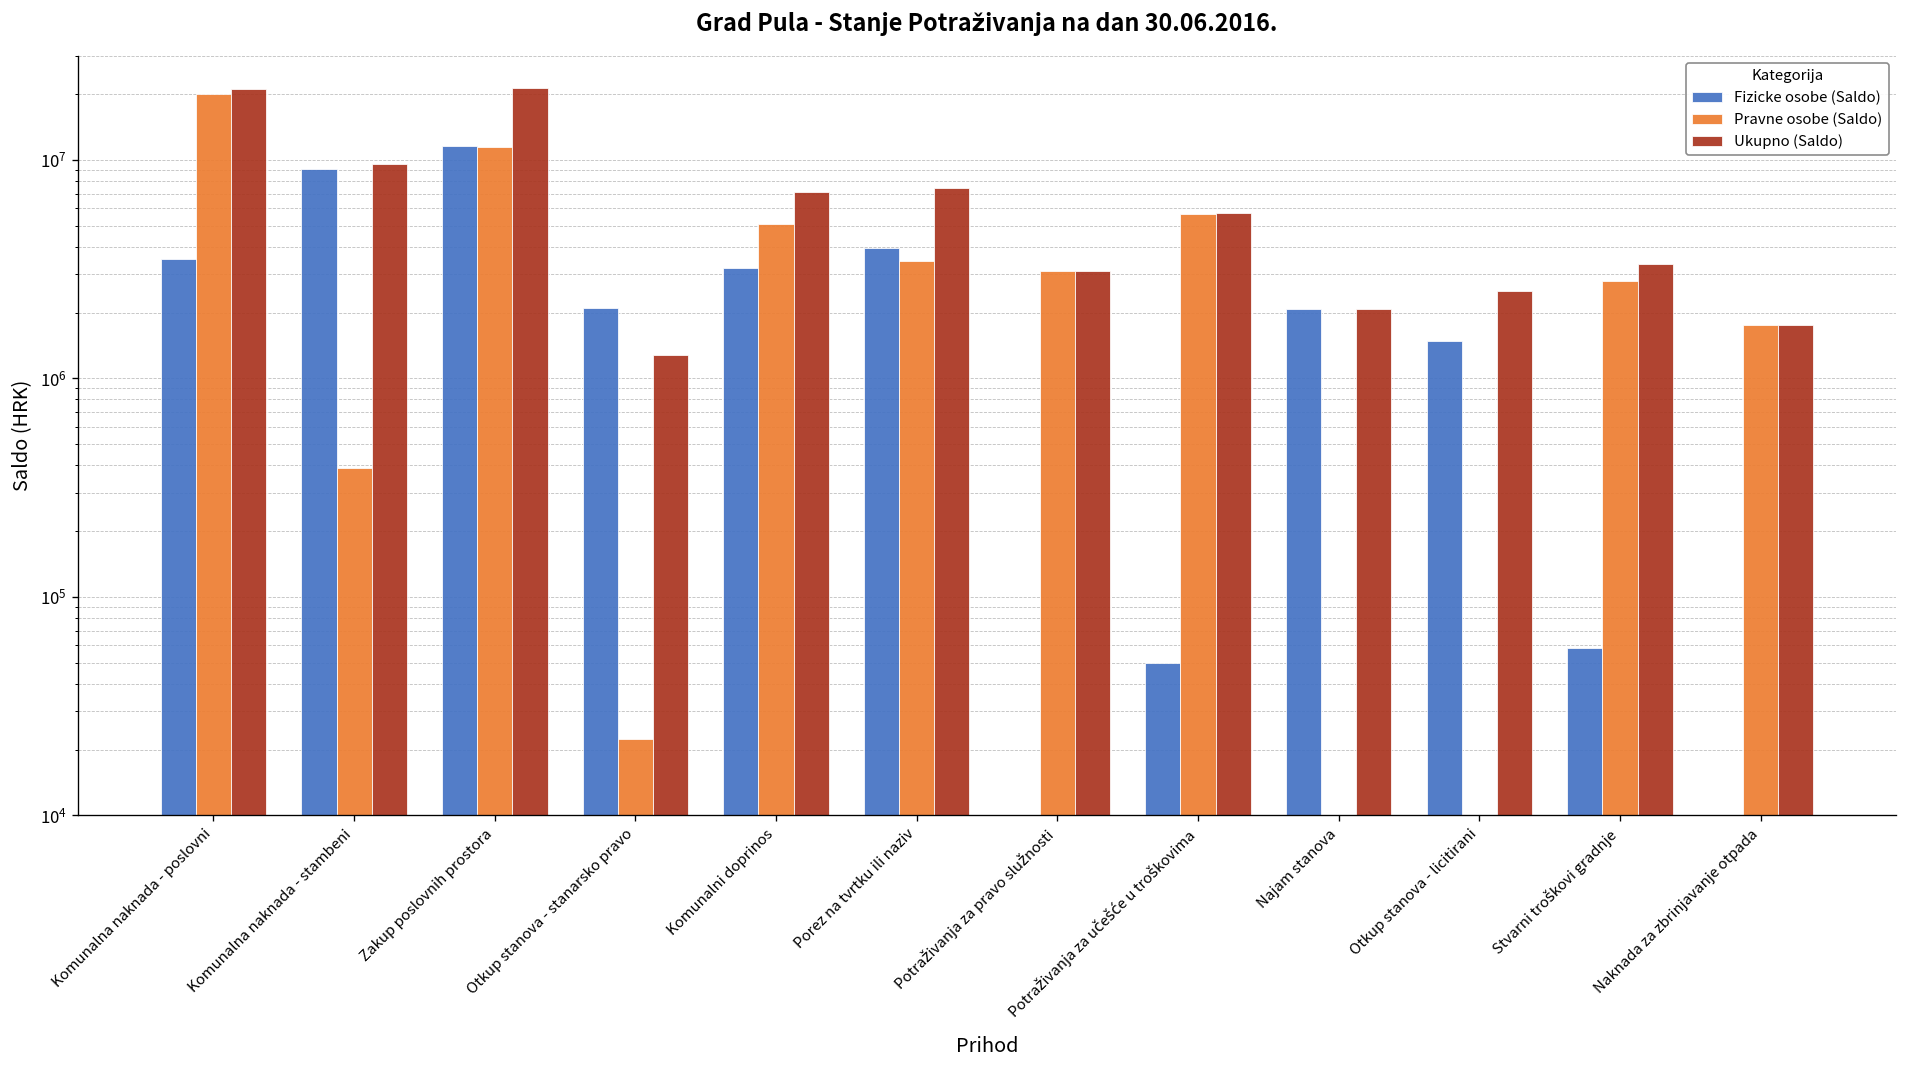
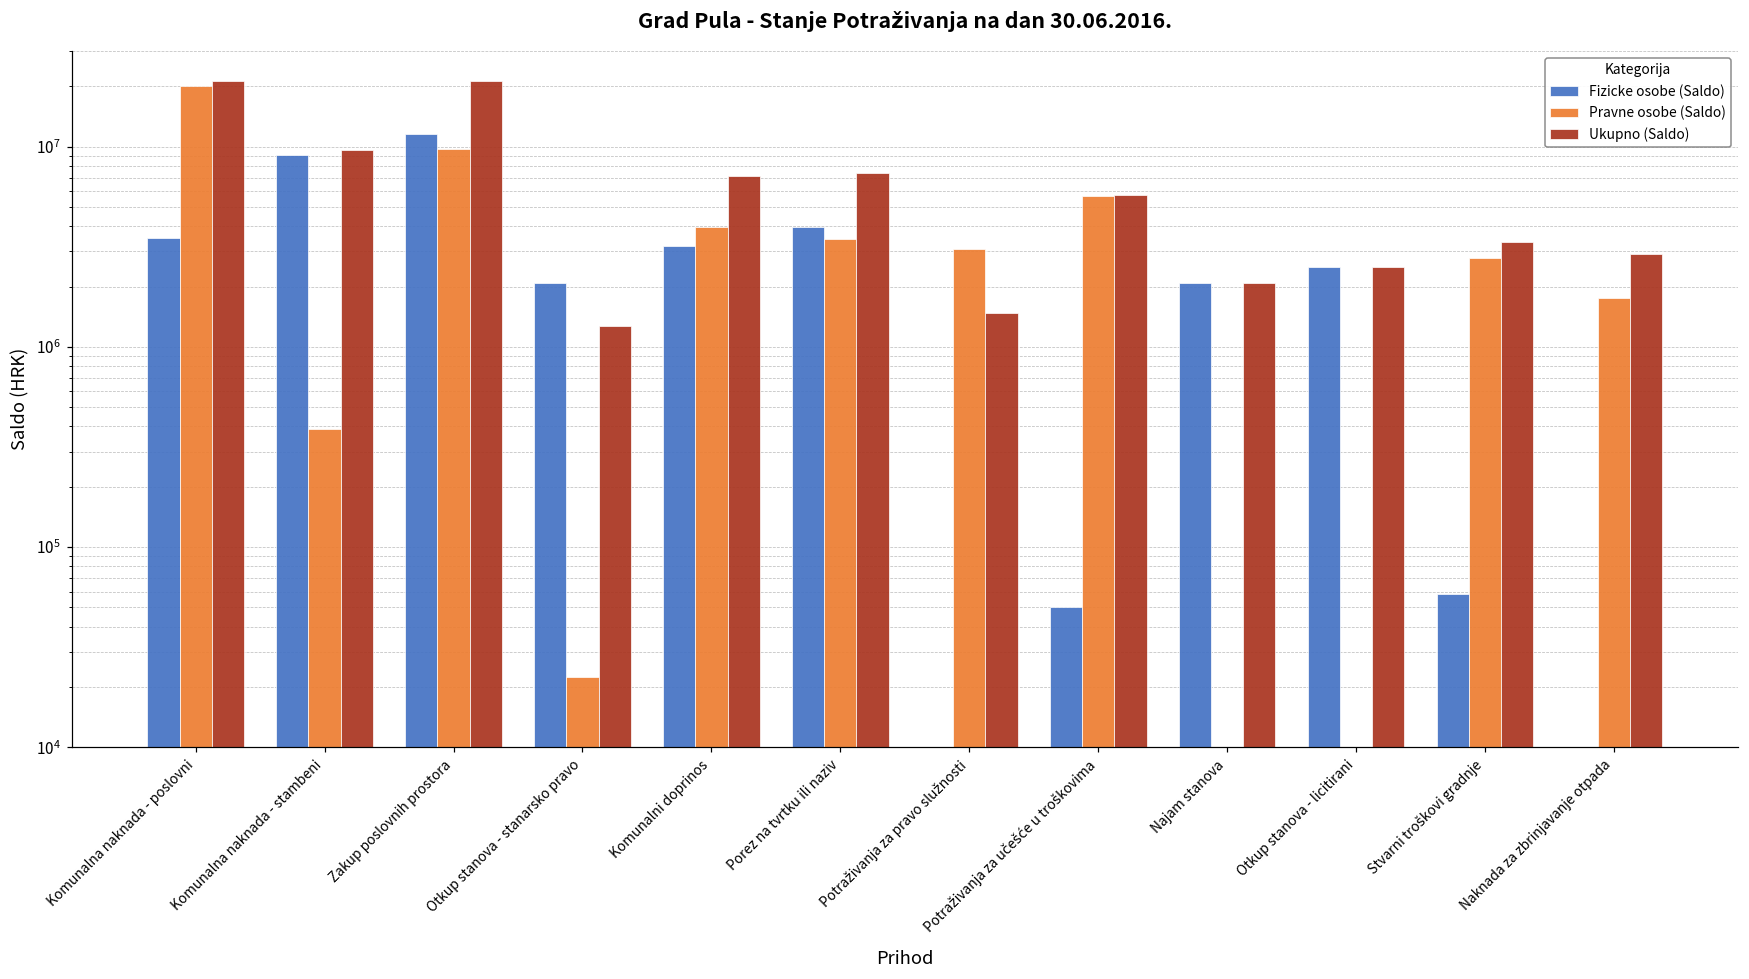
Pravne osobe (Saldo), Zakup poslovnih prostora: 11000000 -> 10000000
Pravne osobe (Saldo), Komunalni doprinos: 5100000 -> 4000000
Ukupno (Saldo), Potraživanja za pravo služnosti: 3100000 -> 1500000
Fizicke osobe (Saldo), Otkup stanova - licitirani: 1500000 -> 2500000
Ukupno (Saldo), Naknada za zbrinjavanje otpada: 1700000 -> 2900000
